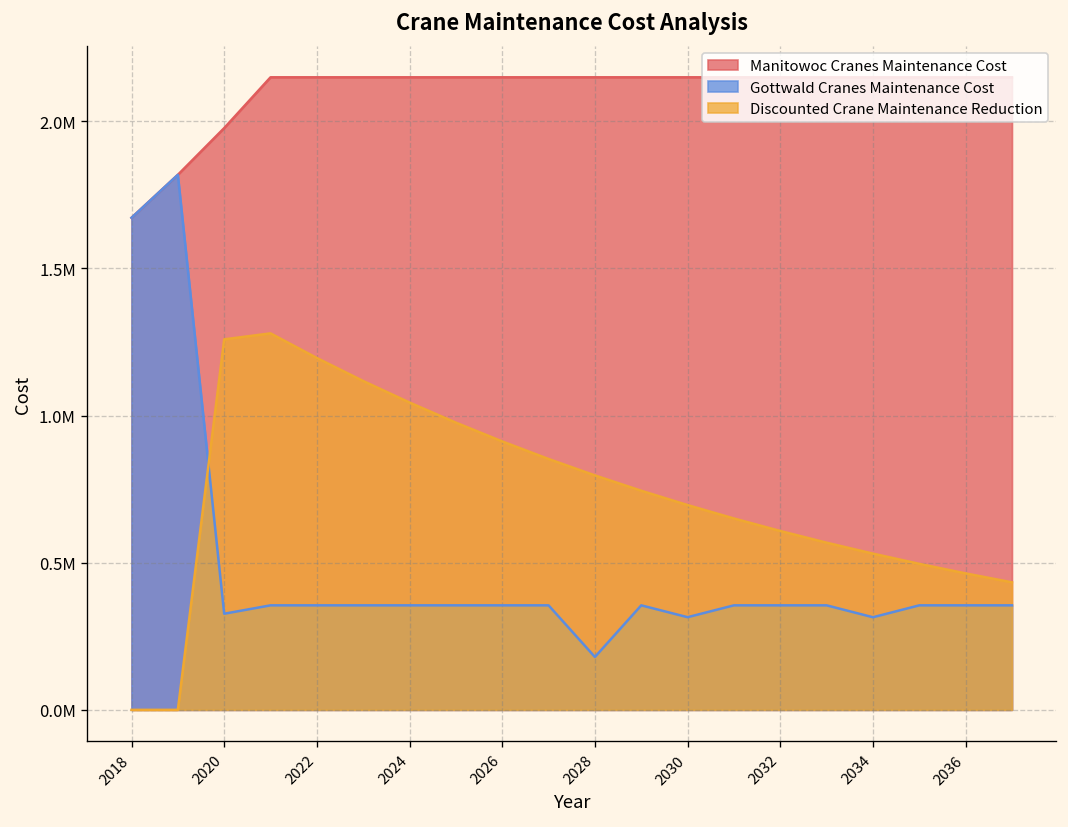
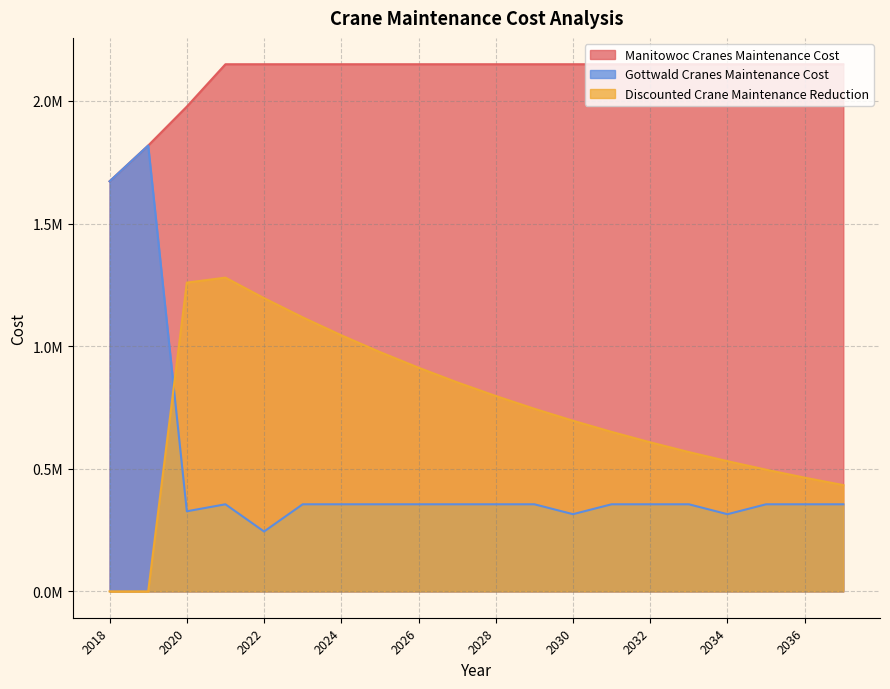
Gottwald Cranes Maintenance Cost, 2022: 360000 -> 240000
Gottwald Cranes Maintenance Cost, 2028: 180000 -> 360000
